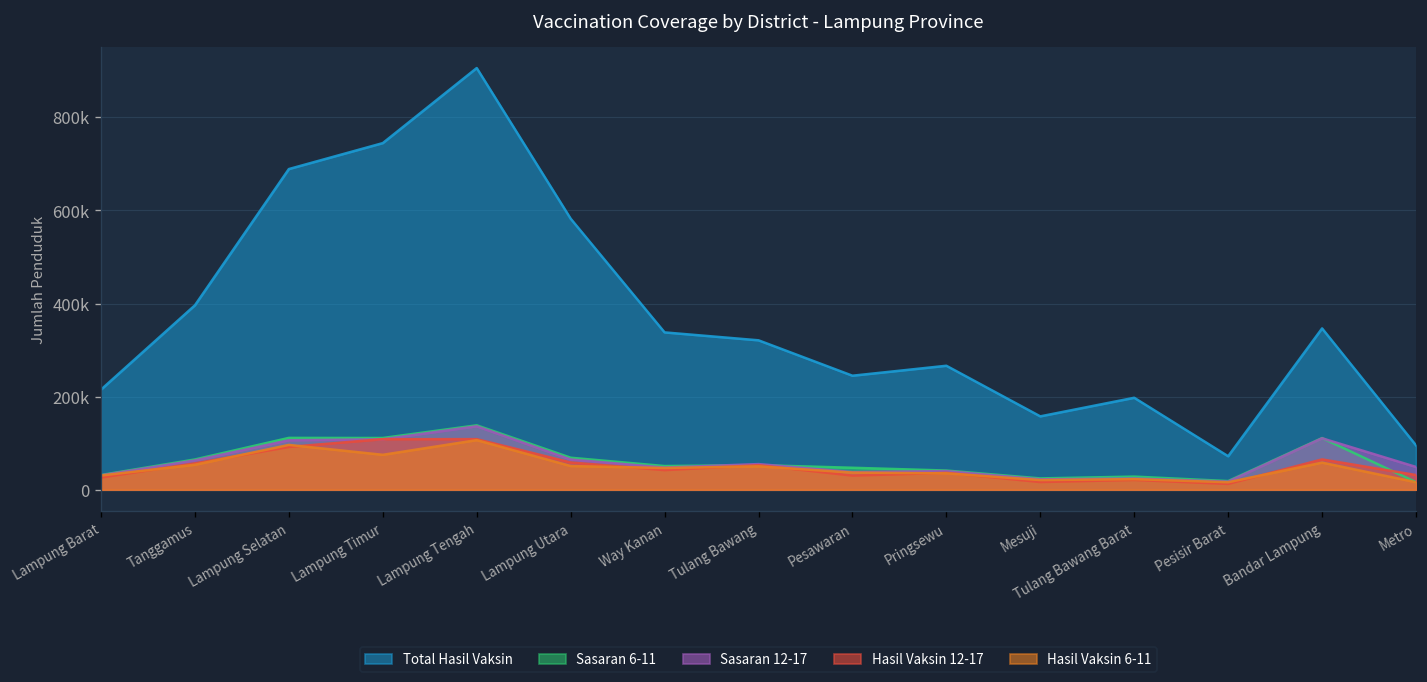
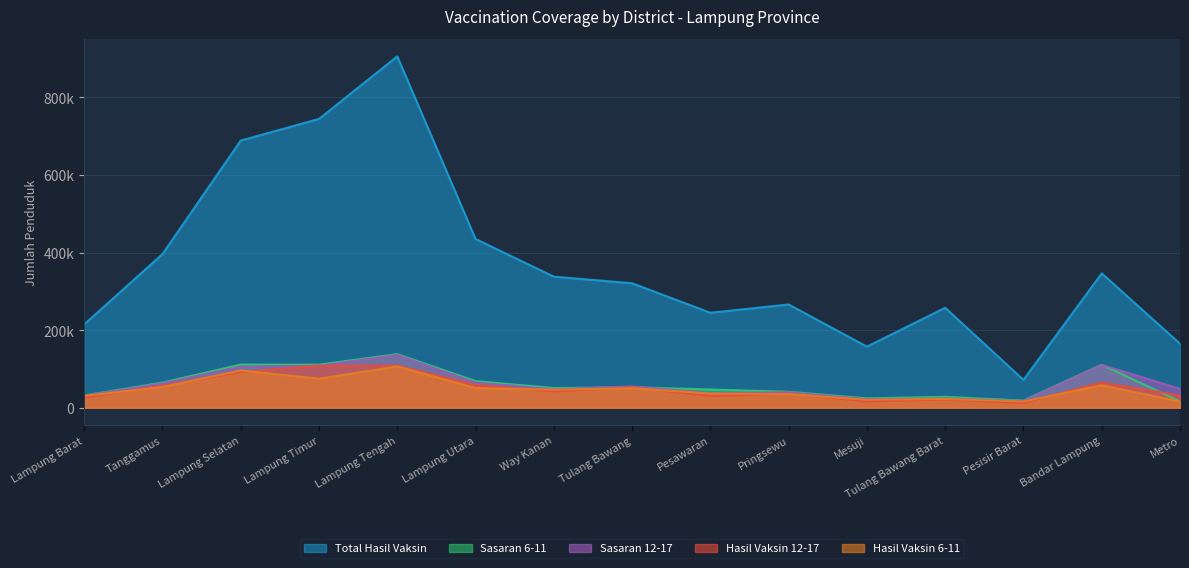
Total Hasil Vaksin, Lampung Utara: 580000 -> 440000
Total Hasil Vaksin, Tulang Bawang Barat: 200000 -> 260000
Total Hasil Vaksin, Metro: 100000 -> 170000
